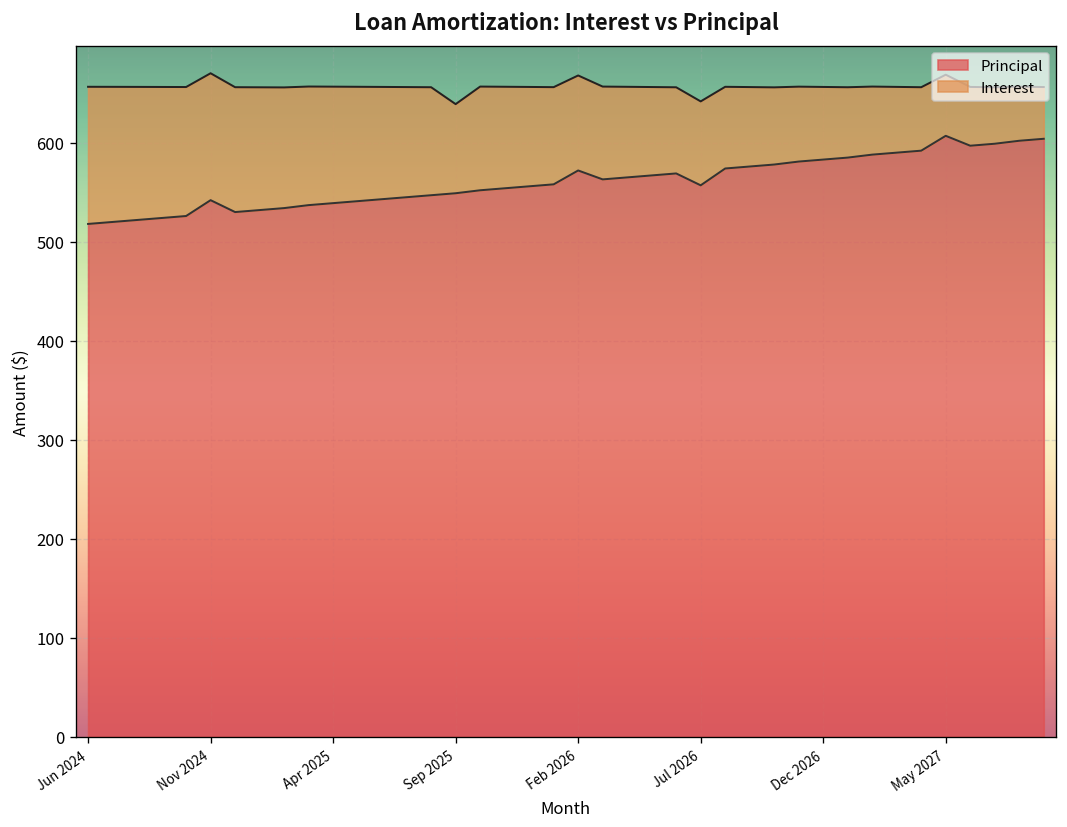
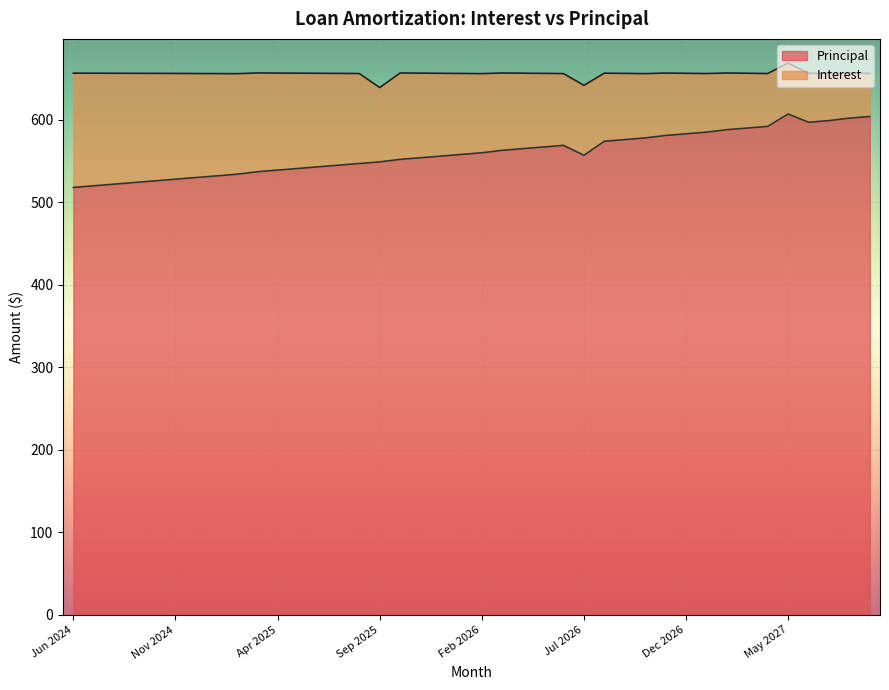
Principal, Nov 2024: 540 -> 530
Principal, Feb 2026: 570 -> 560
